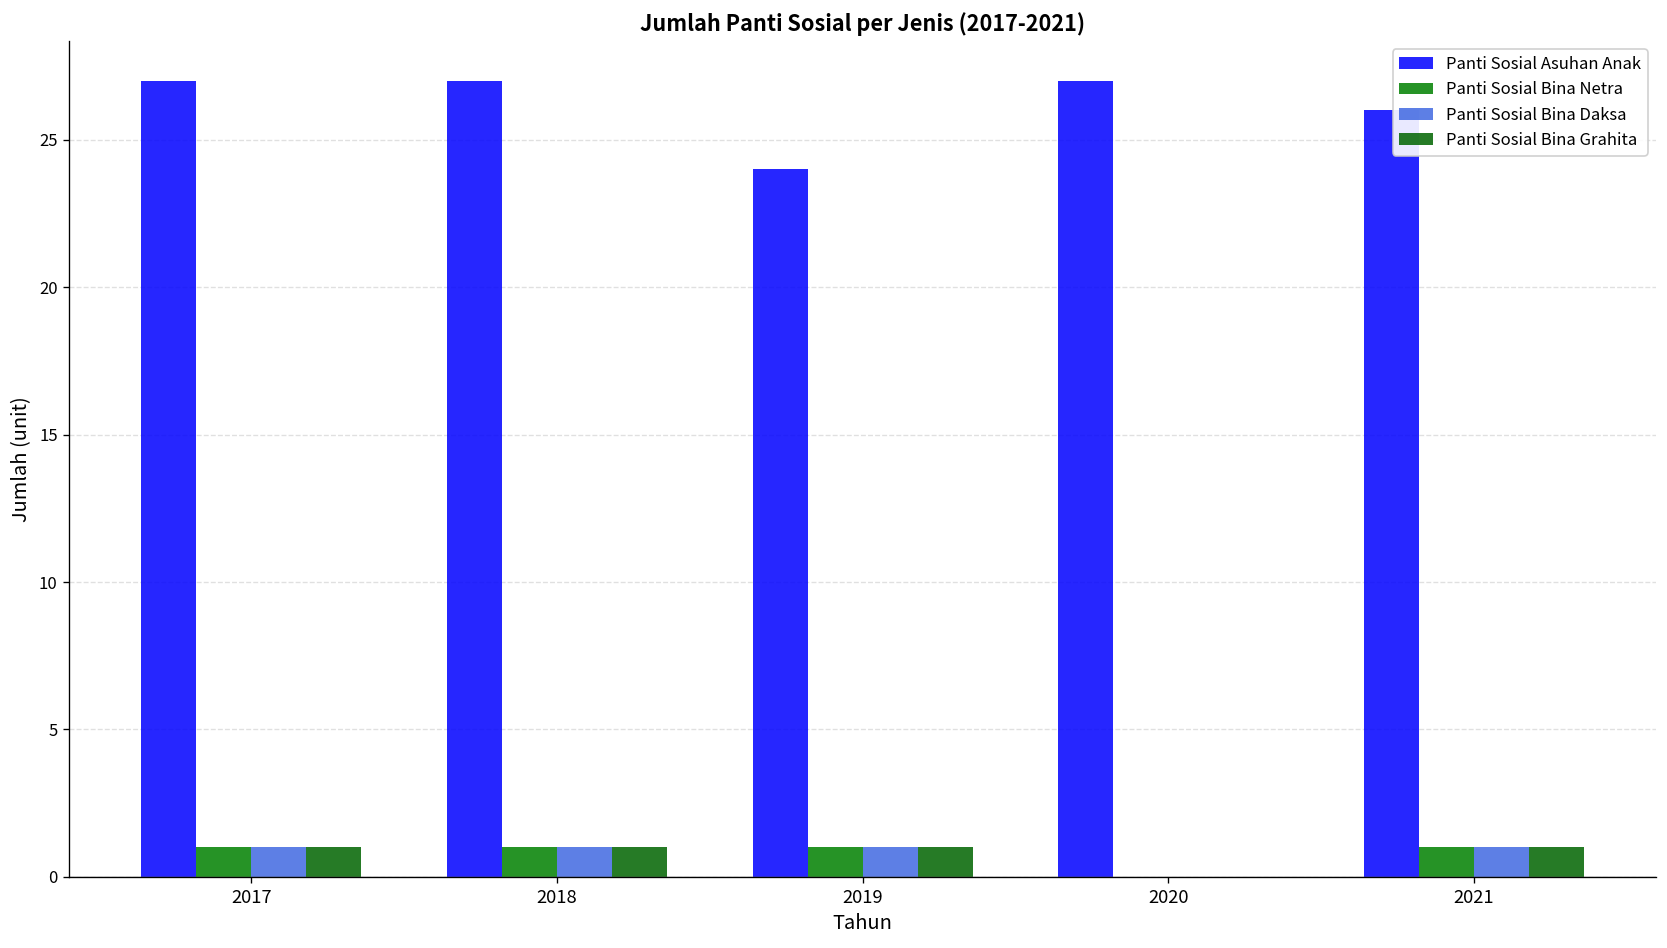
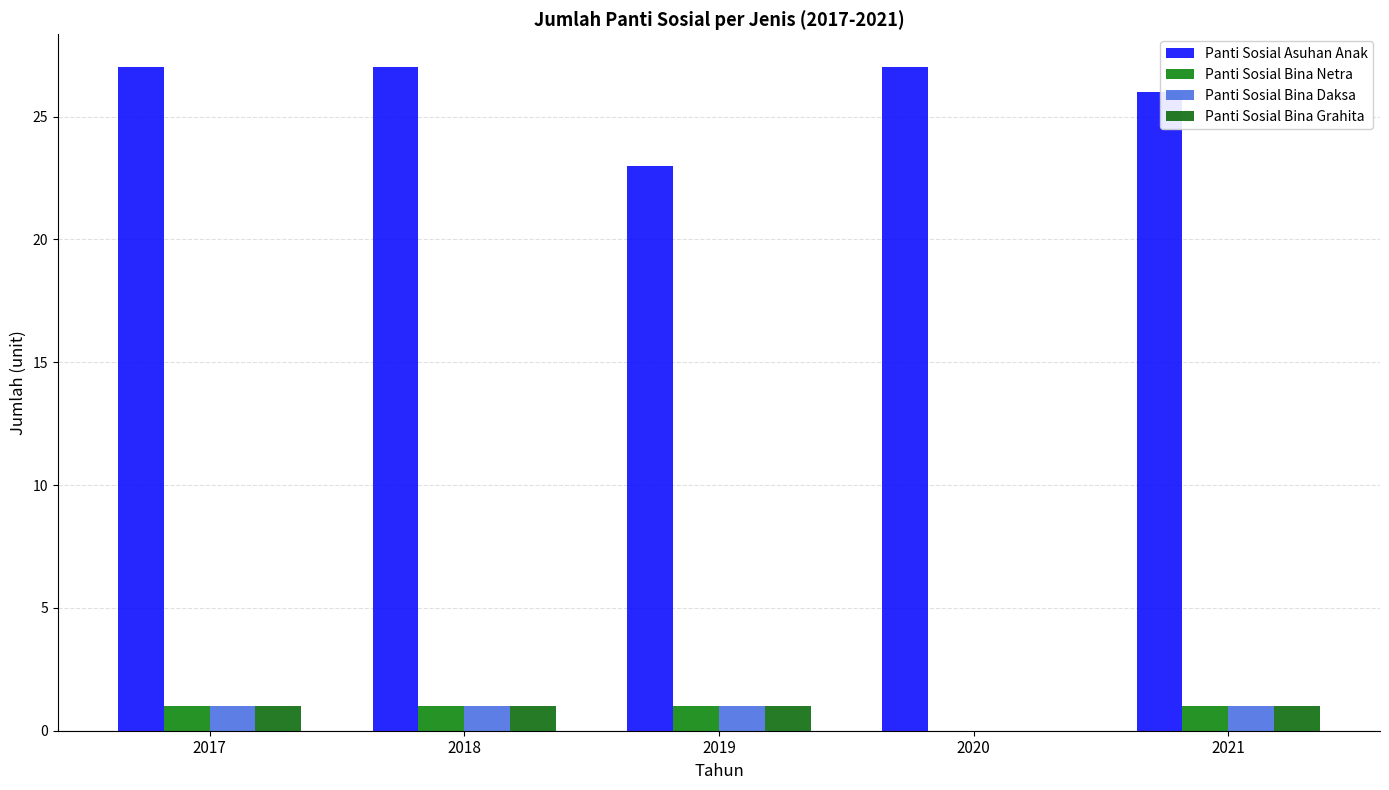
Panti Sosial Asuhan Anak, 2019: 24 -> 23
